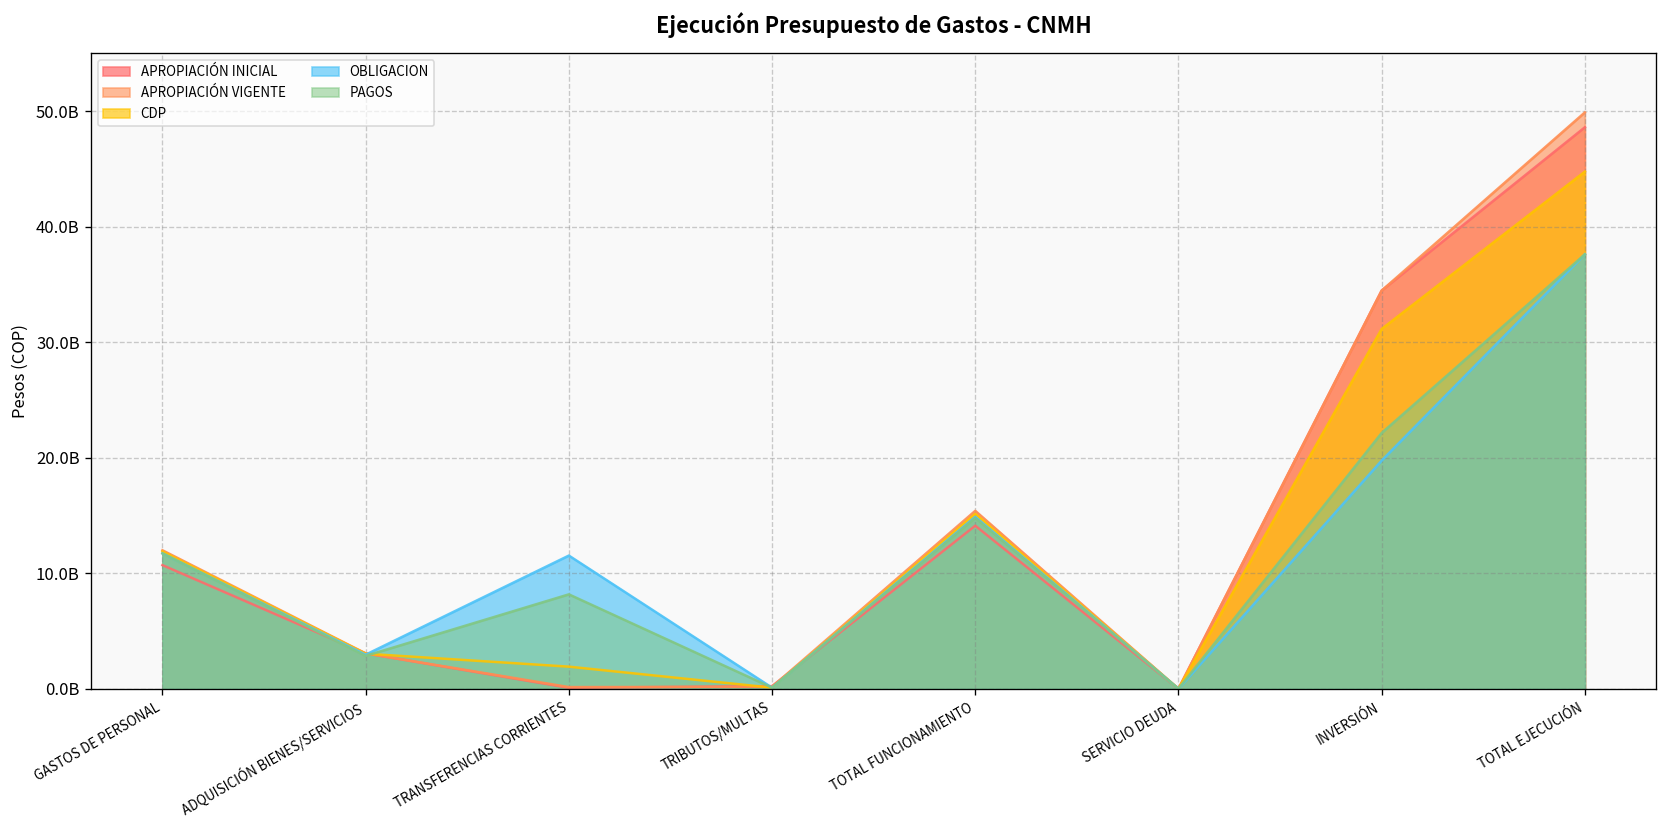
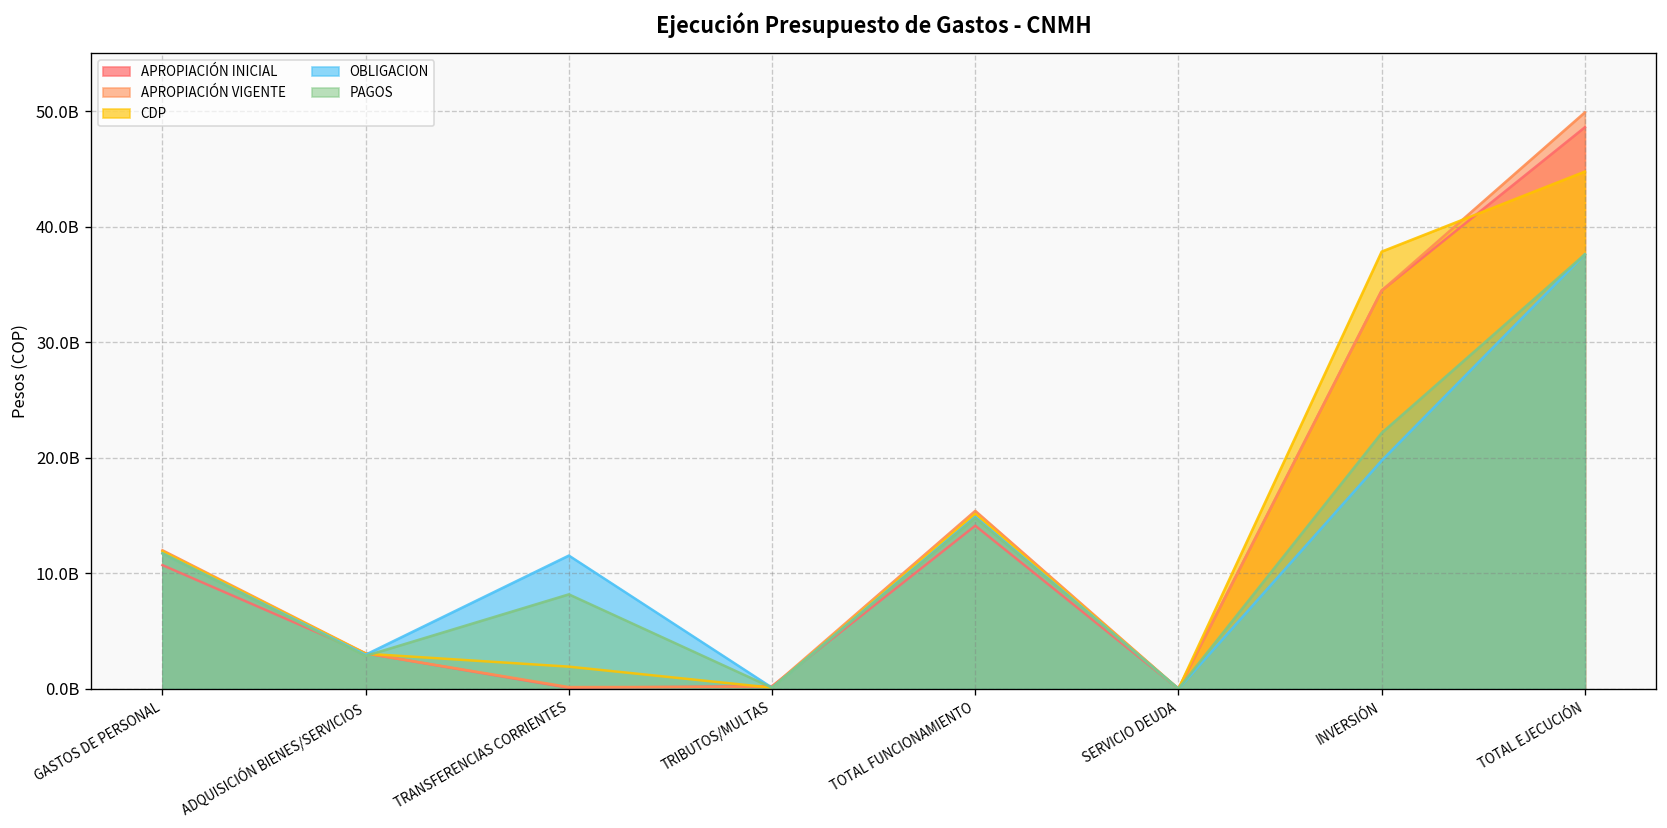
CDP, INVERSIÓN: 31000000000 -> 38000000000
